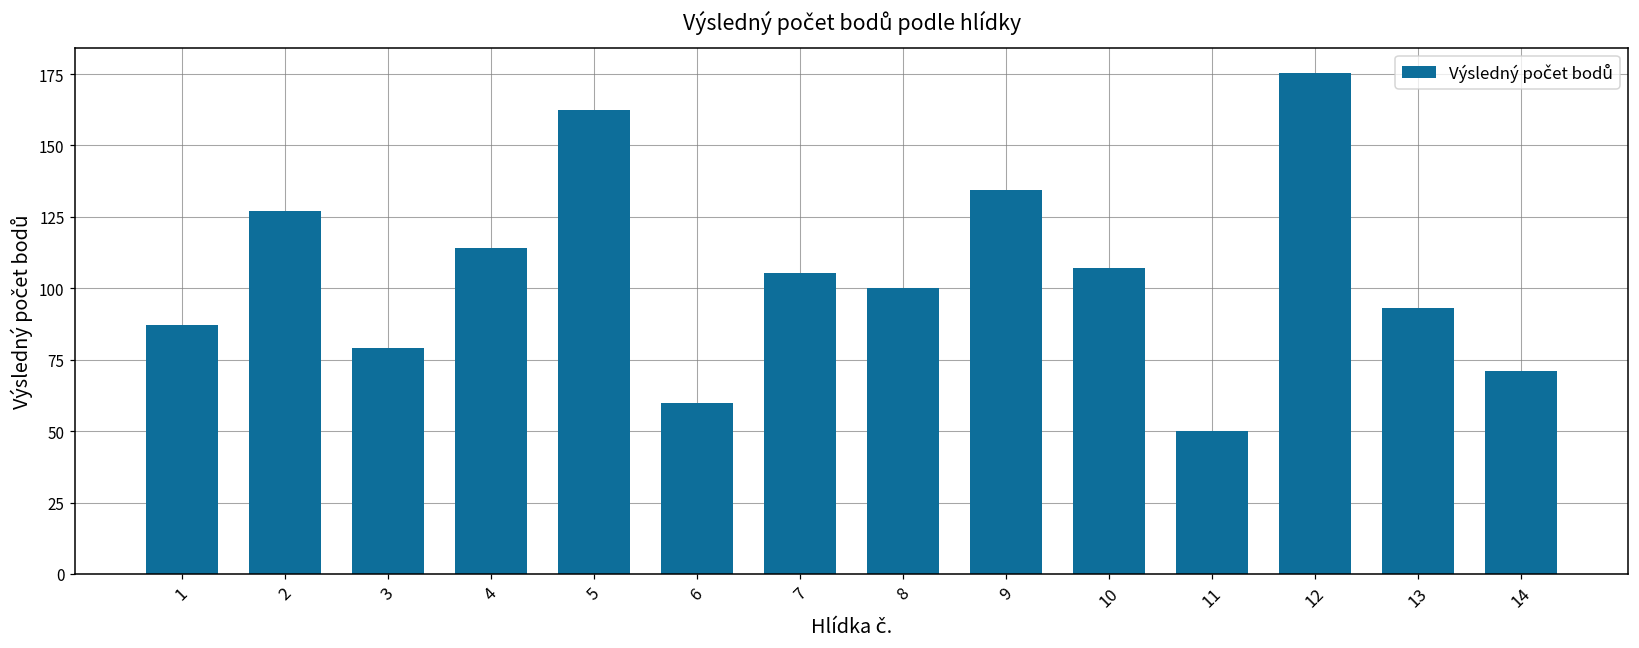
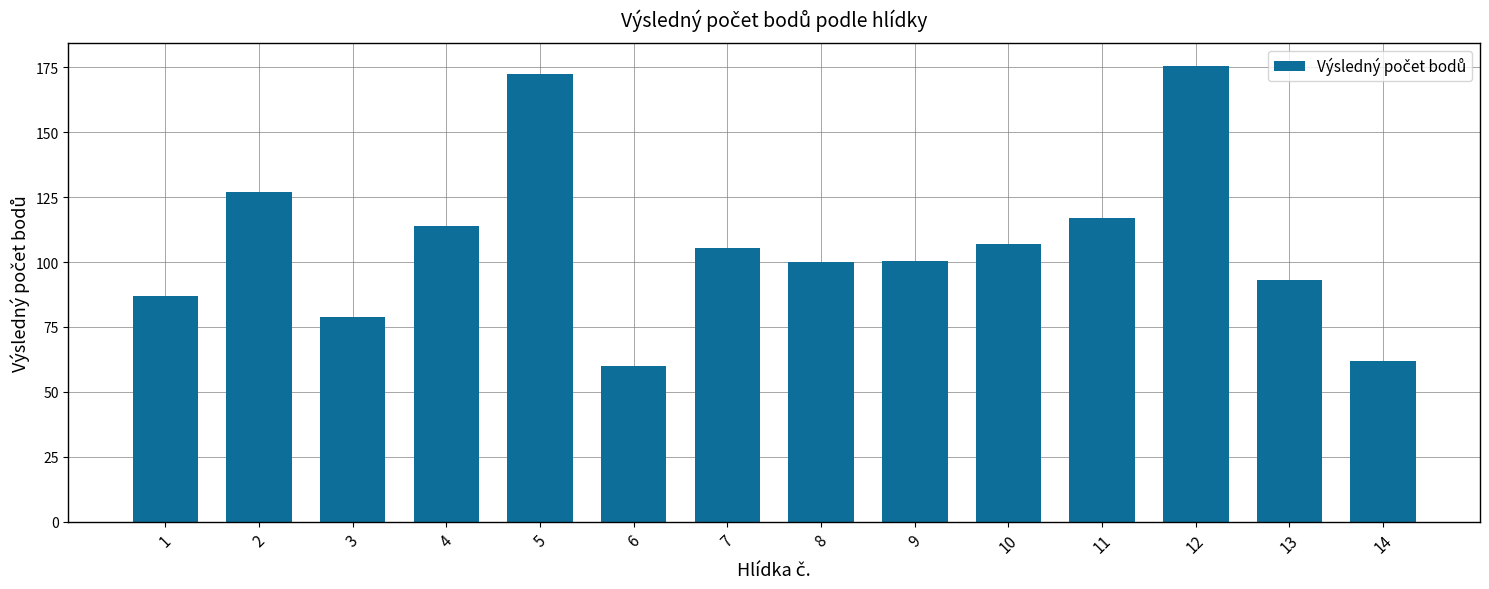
5: 162 -> 173
9: 135 -> 100
11: 50 -> 117
14: 71 -> 62
